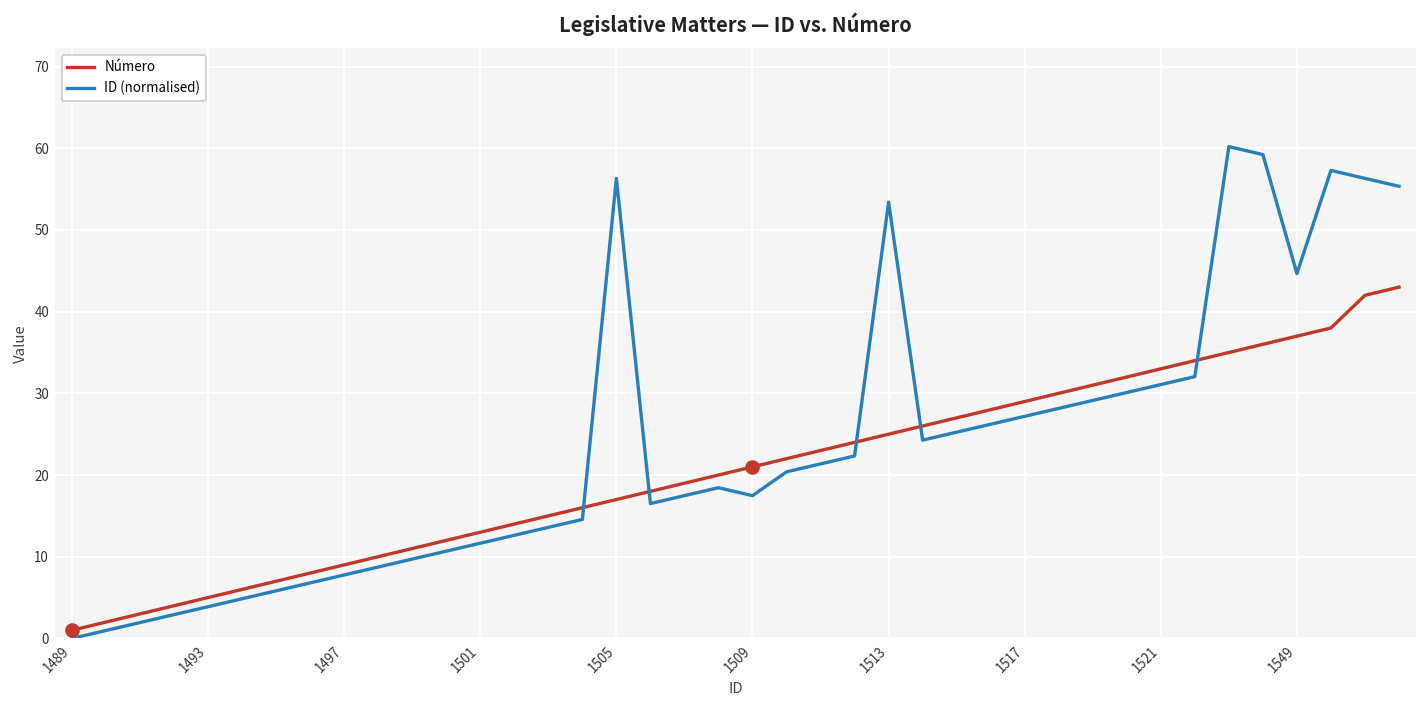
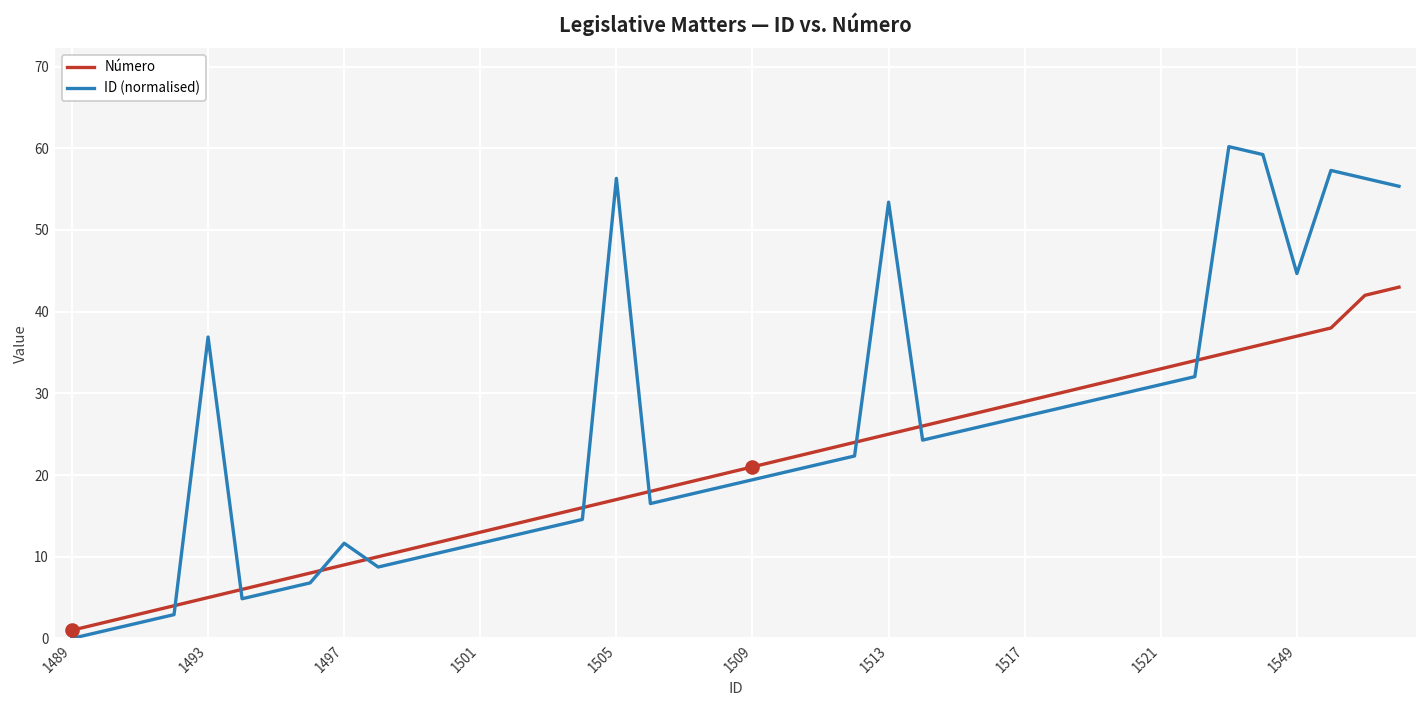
ID (normalised), 1493: 4 -> 37
ID (normalised), 1497: 8 -> 12
ID (normalised), 1509: 17 -> 19
